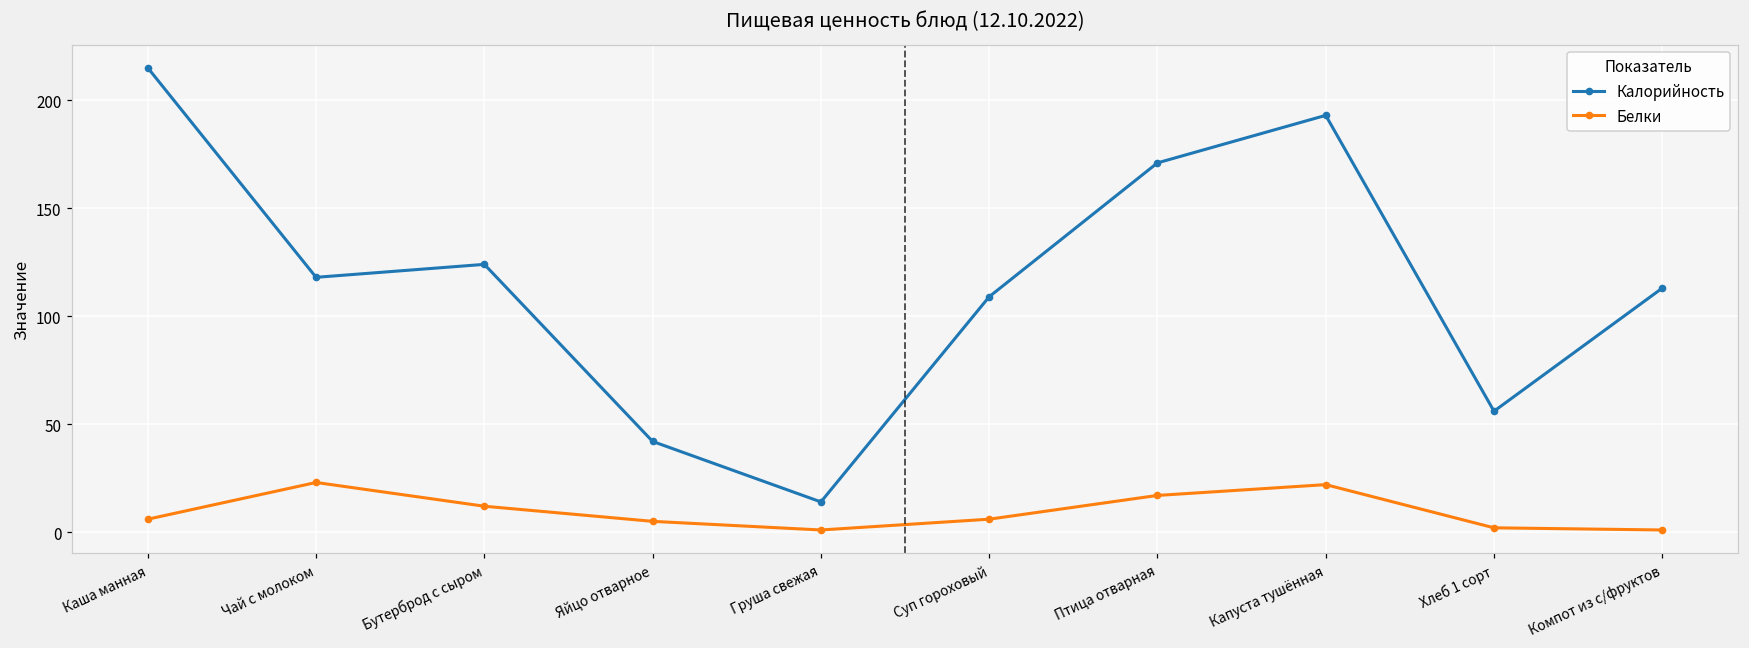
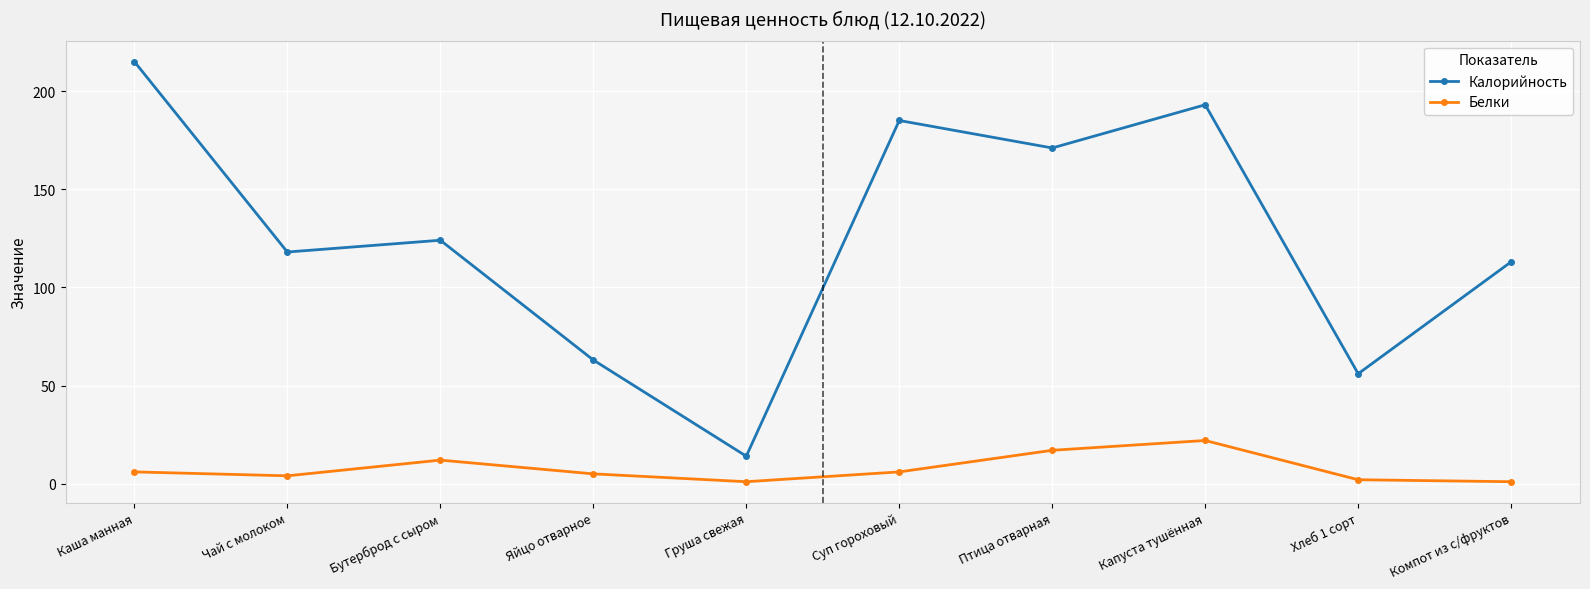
Белки, Чай с молоком: 23 -> 4
Калорийность, Яйцо отварное: 42 -> 63
Калорийность, Суп гороховый: 109 -> 185
